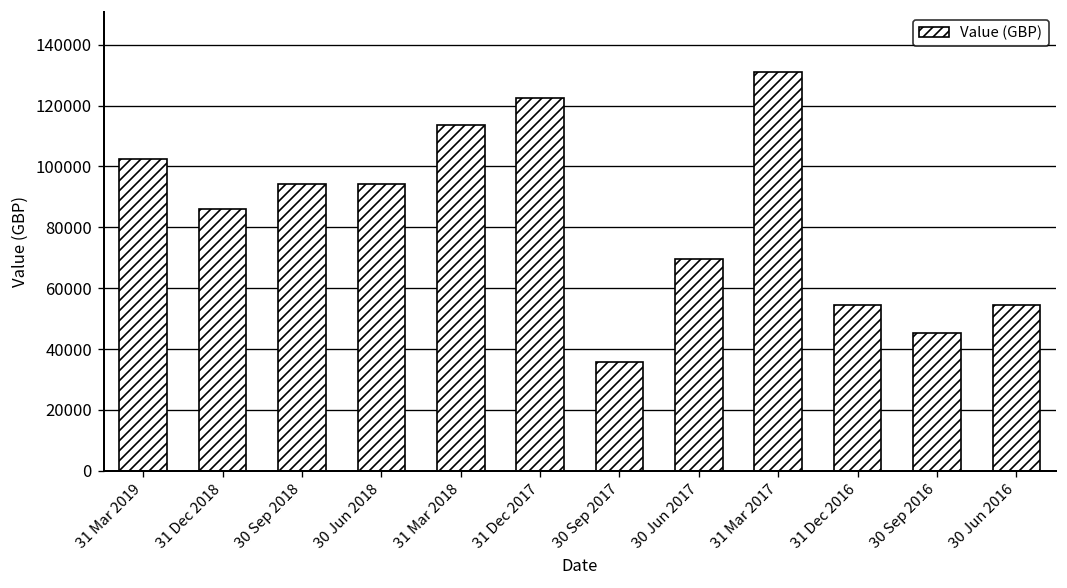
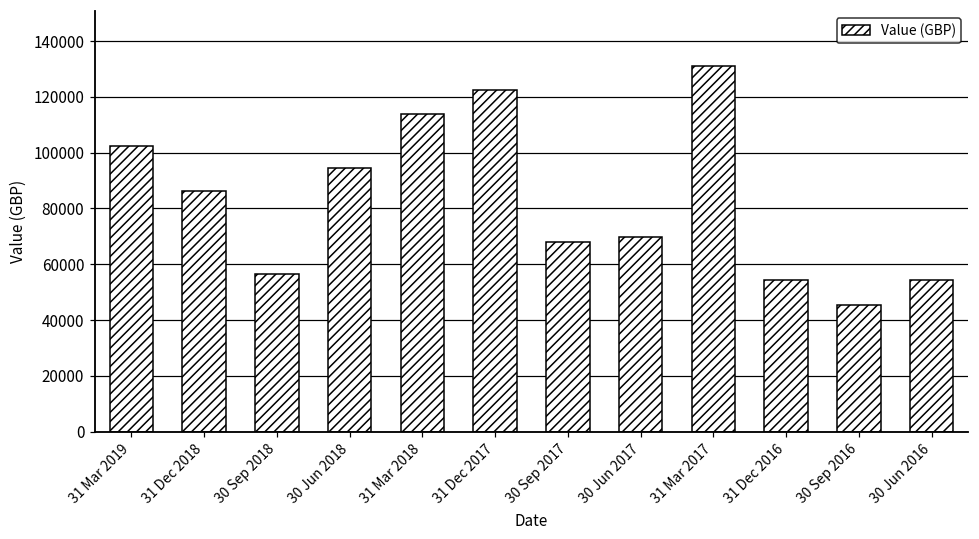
30 Sep 2018: 94000 -> 56000
30 Sep 2017: 36000 -> 68000
